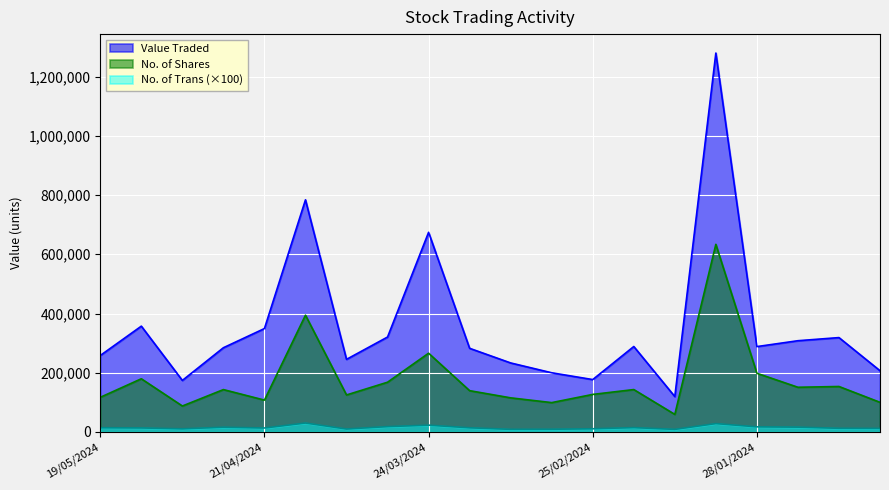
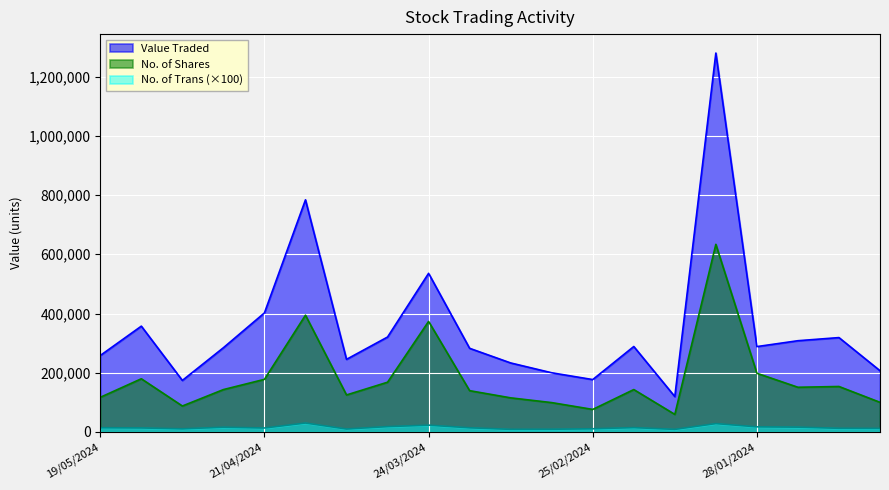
Value Traded, 21/04/2024: 350,000 -> 400,000
No. of Shares, 21/04/2024: 110,000 -> 180,000
Value Traded, 24/03/2024: 670,000 -> 540,000
No. of Shares, 24/03/2024: 270,000 -> 370,000
No. of Shares, 25/02/2024: 130,000 -> 80,000
